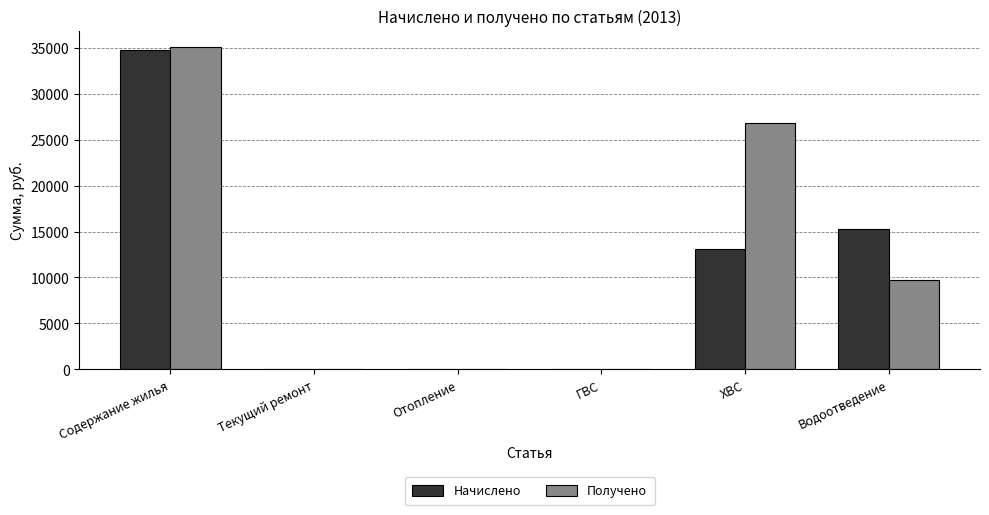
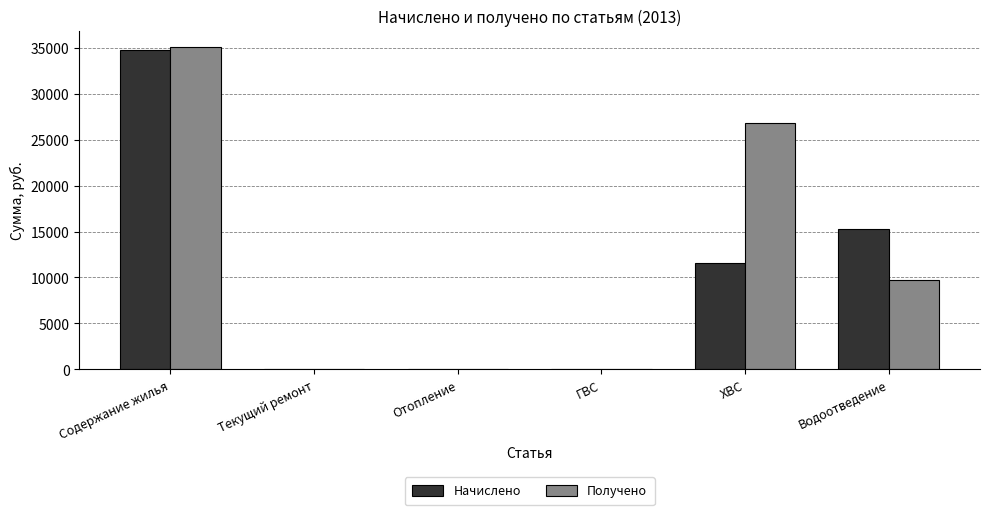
Начислено, ХВС: 13000 -> 12000
